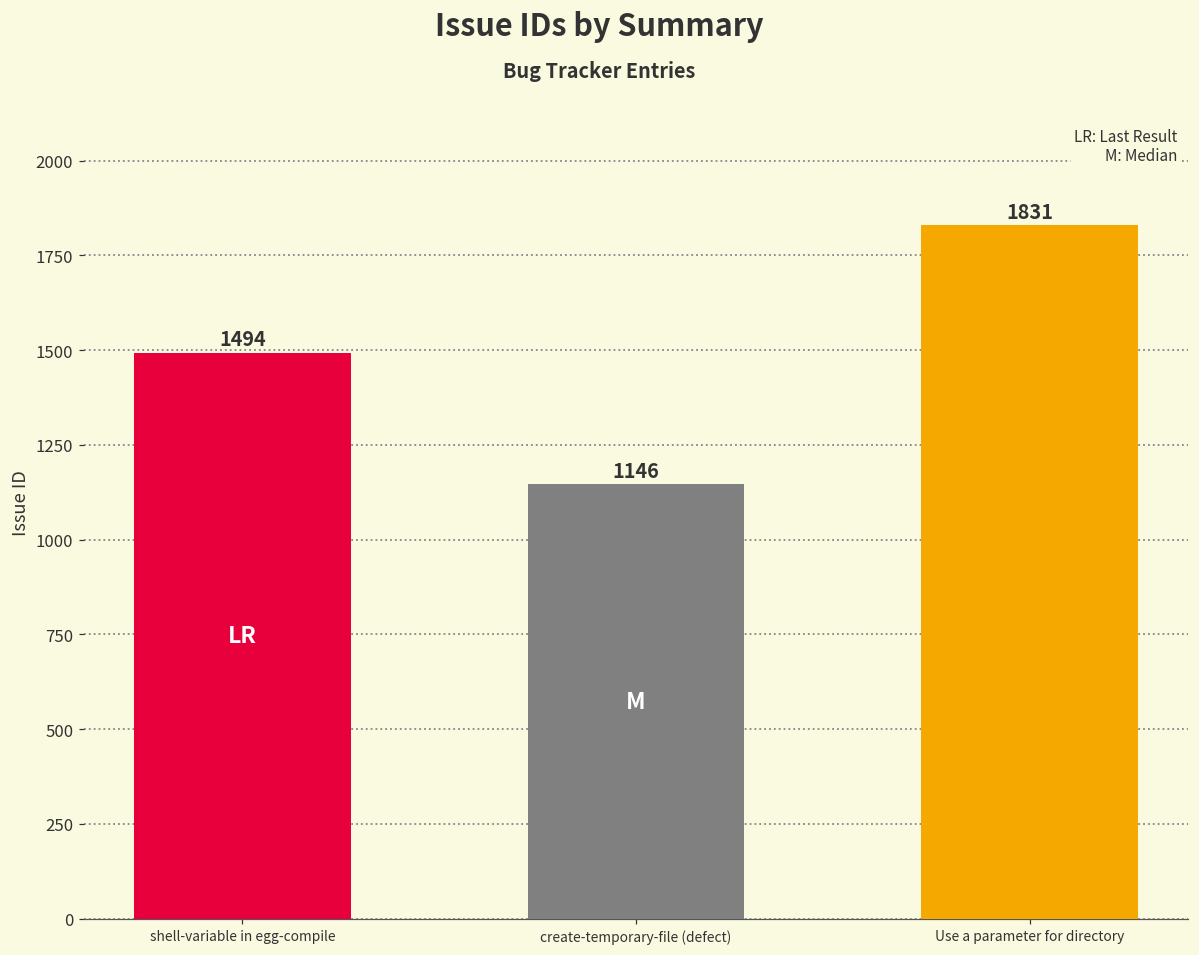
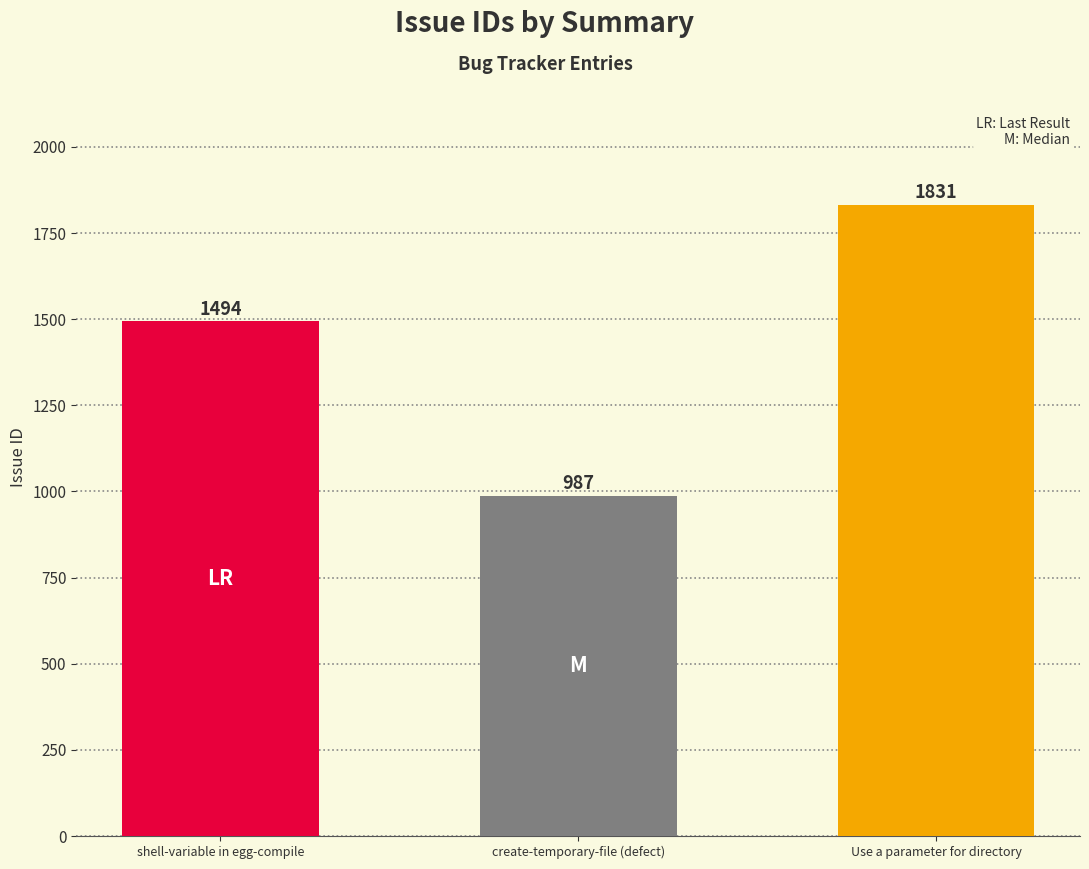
create-temporary-file (defect): 1146 -> 987
